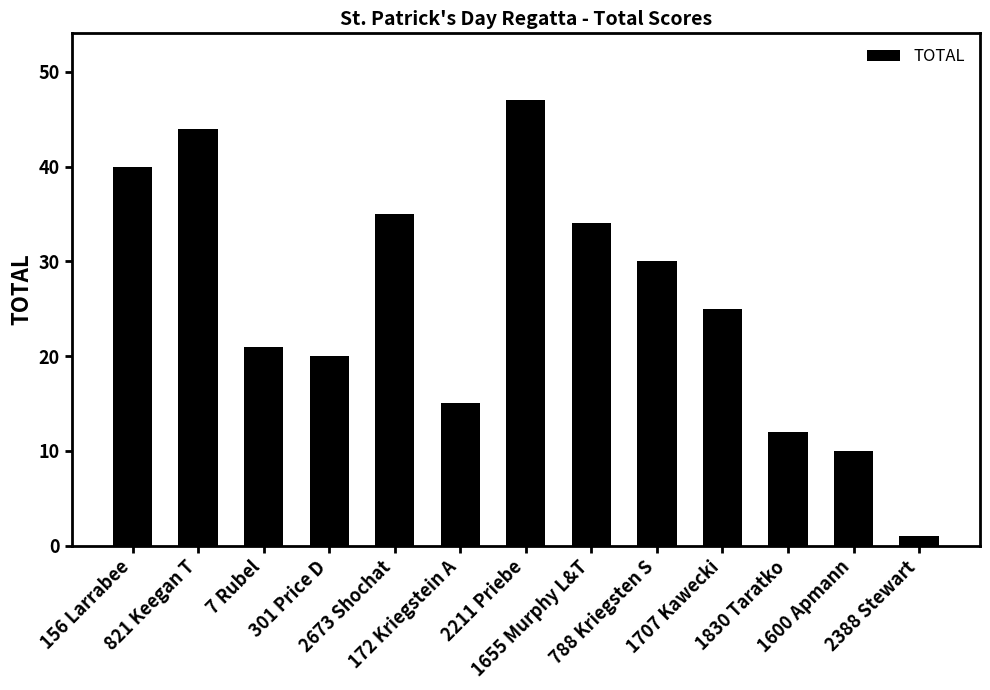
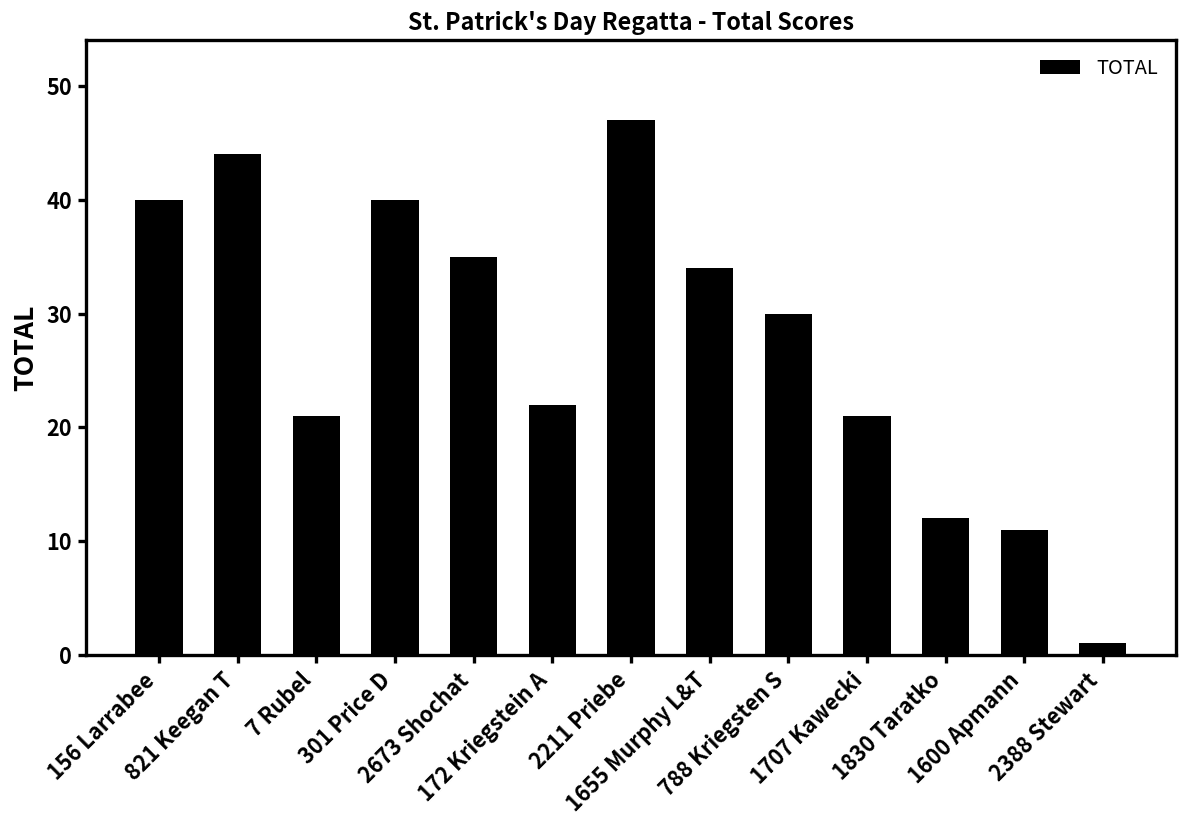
301 Price D: 20 -> 40
172 Kriegstein A: 15 -> 22
1707 Kawecki: 25 -> 21
1600 Apmann: 10 -> 11
